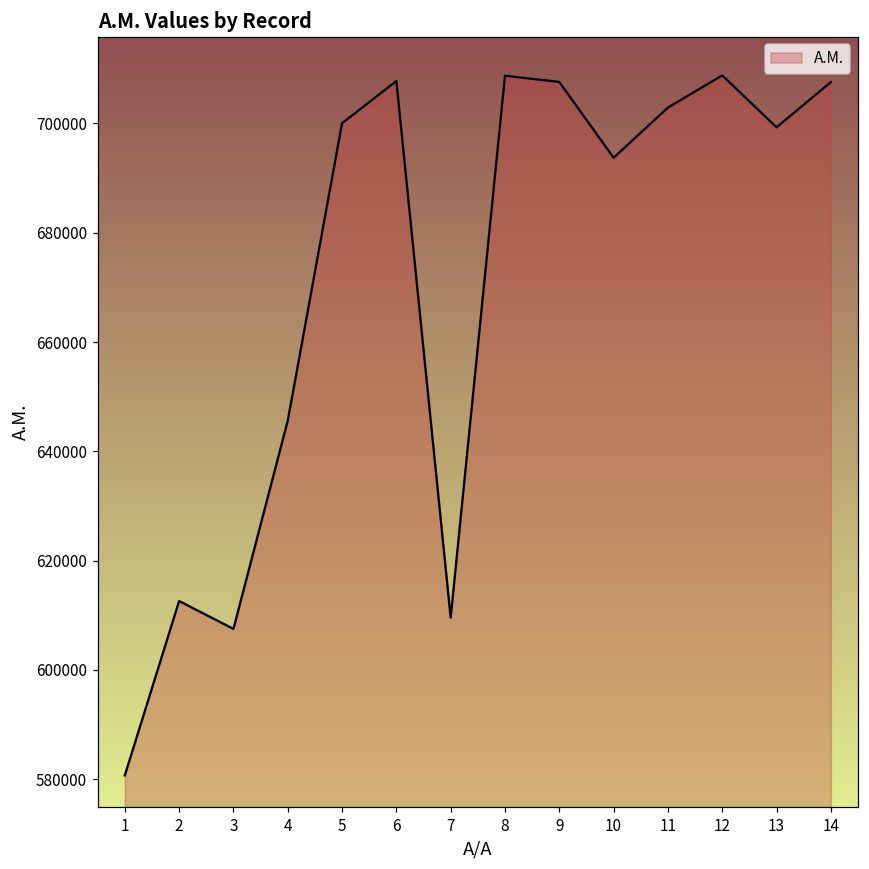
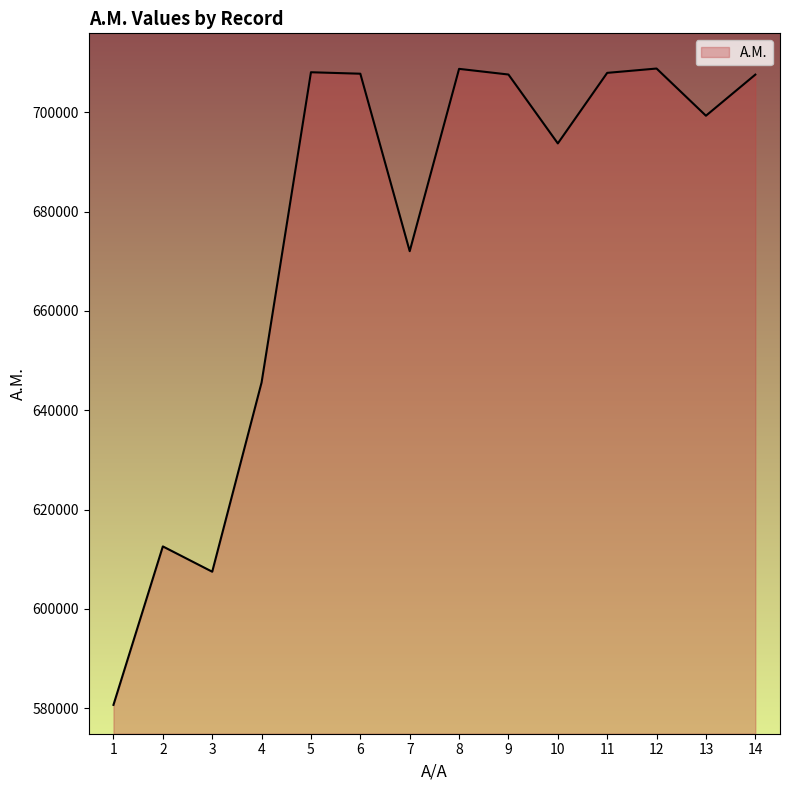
5: 700000 -> 708000
7: 610000 -> 672000
11: 703000 -> 708000
